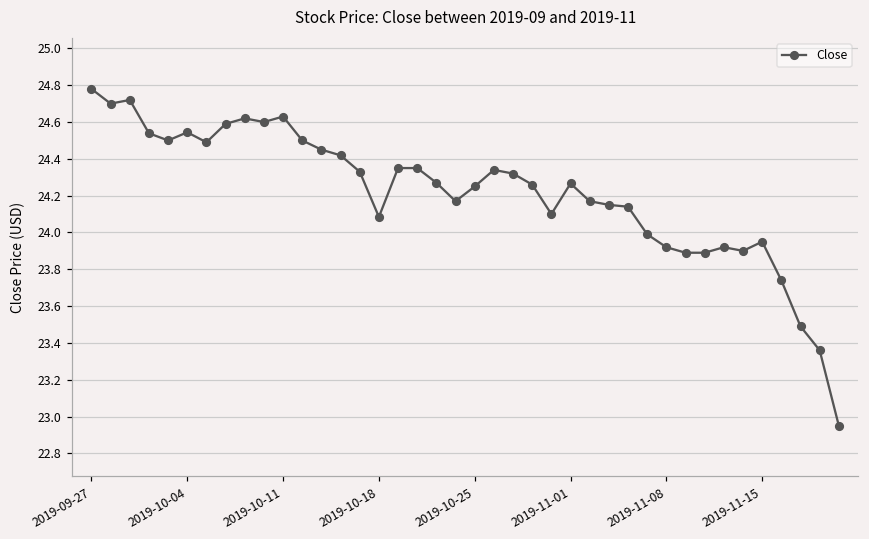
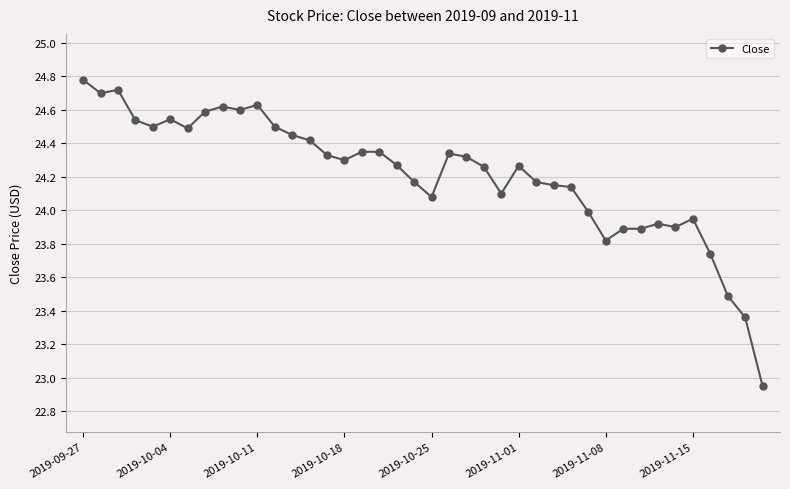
2019-10-18: 24.08 -> 24.30
2019-10-25: 24.25 -> 24.08
2019-11-08: 23.92 -> 23.82
